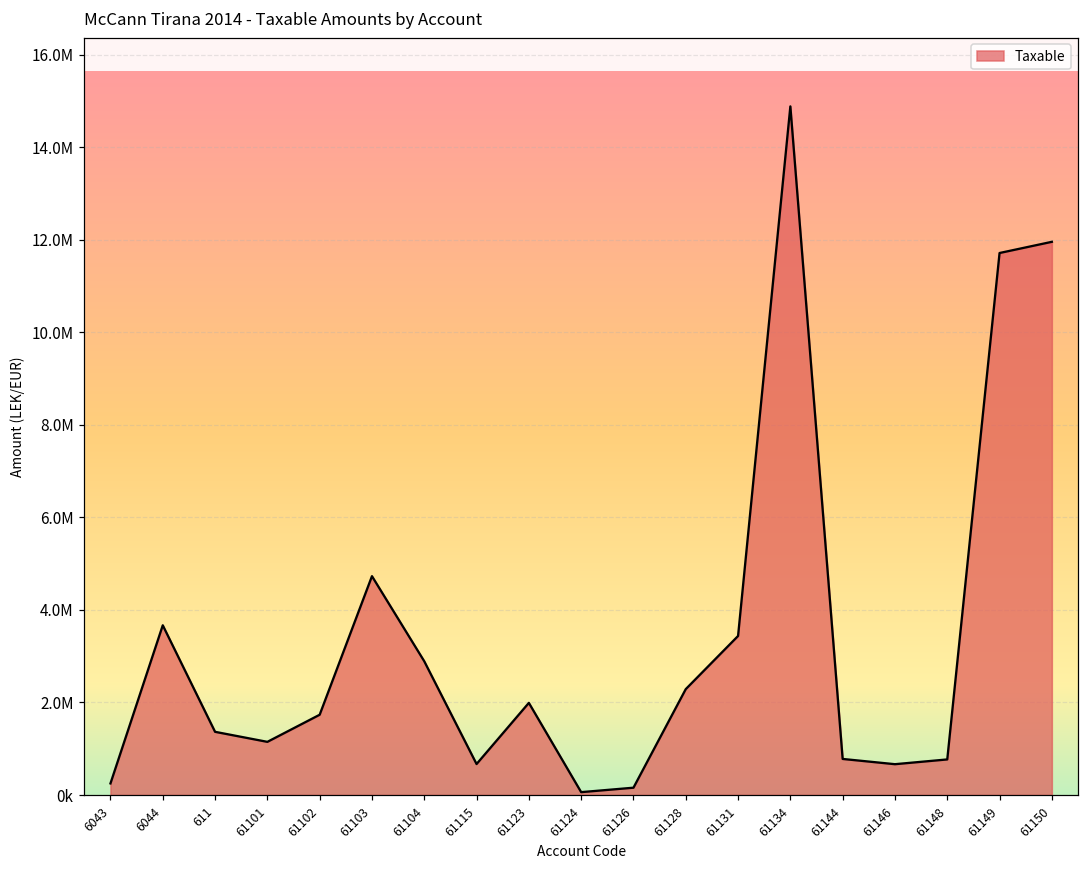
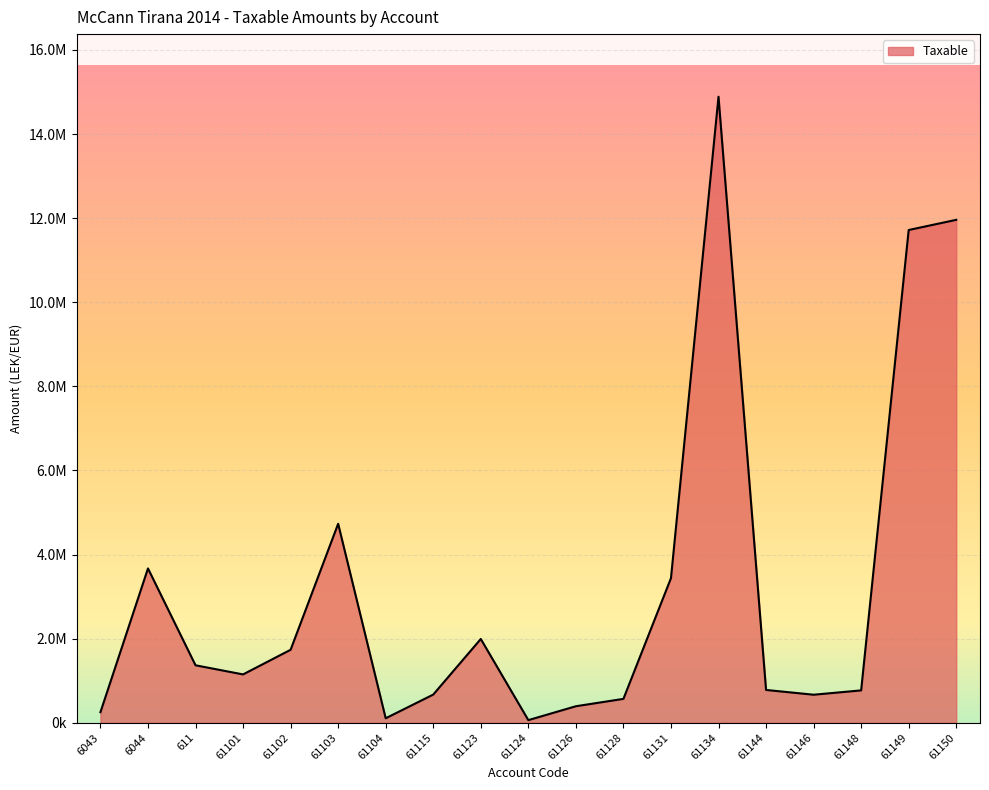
61104: 2900000 -> 100000
61126: 200000 -> 400000
61128: 2300000 -> 600000
